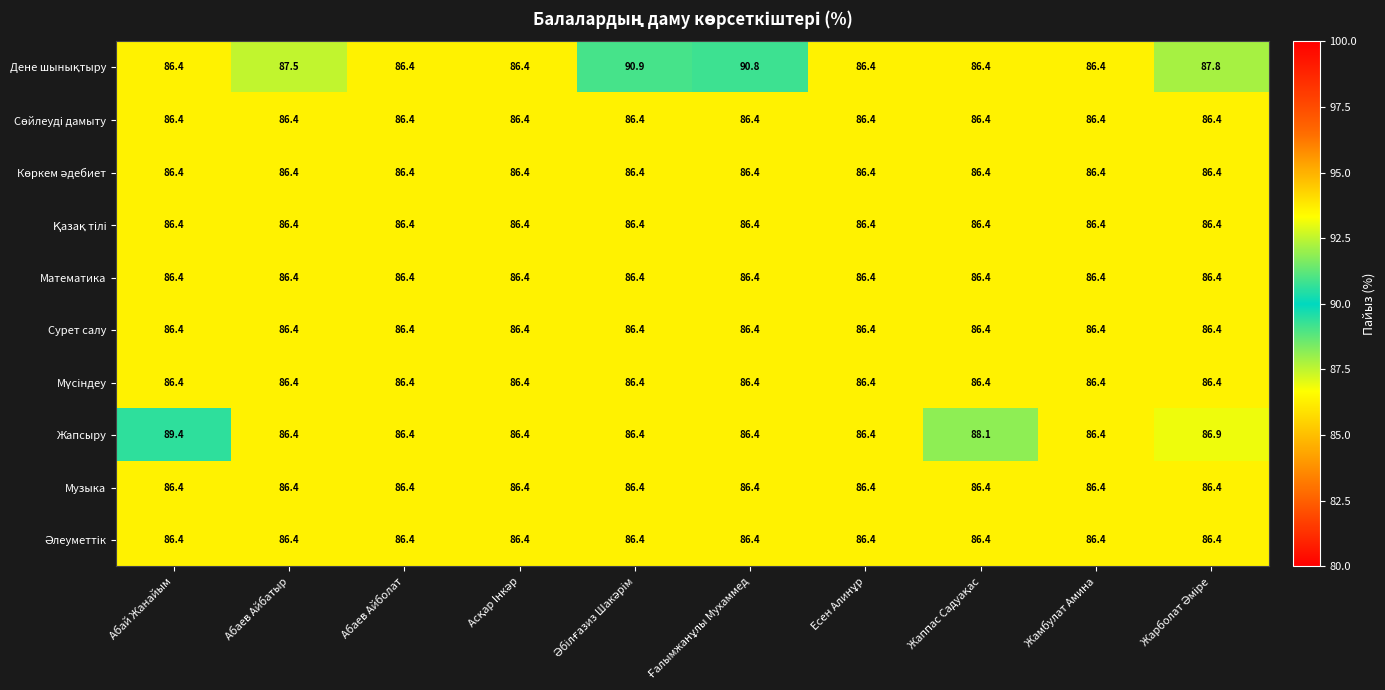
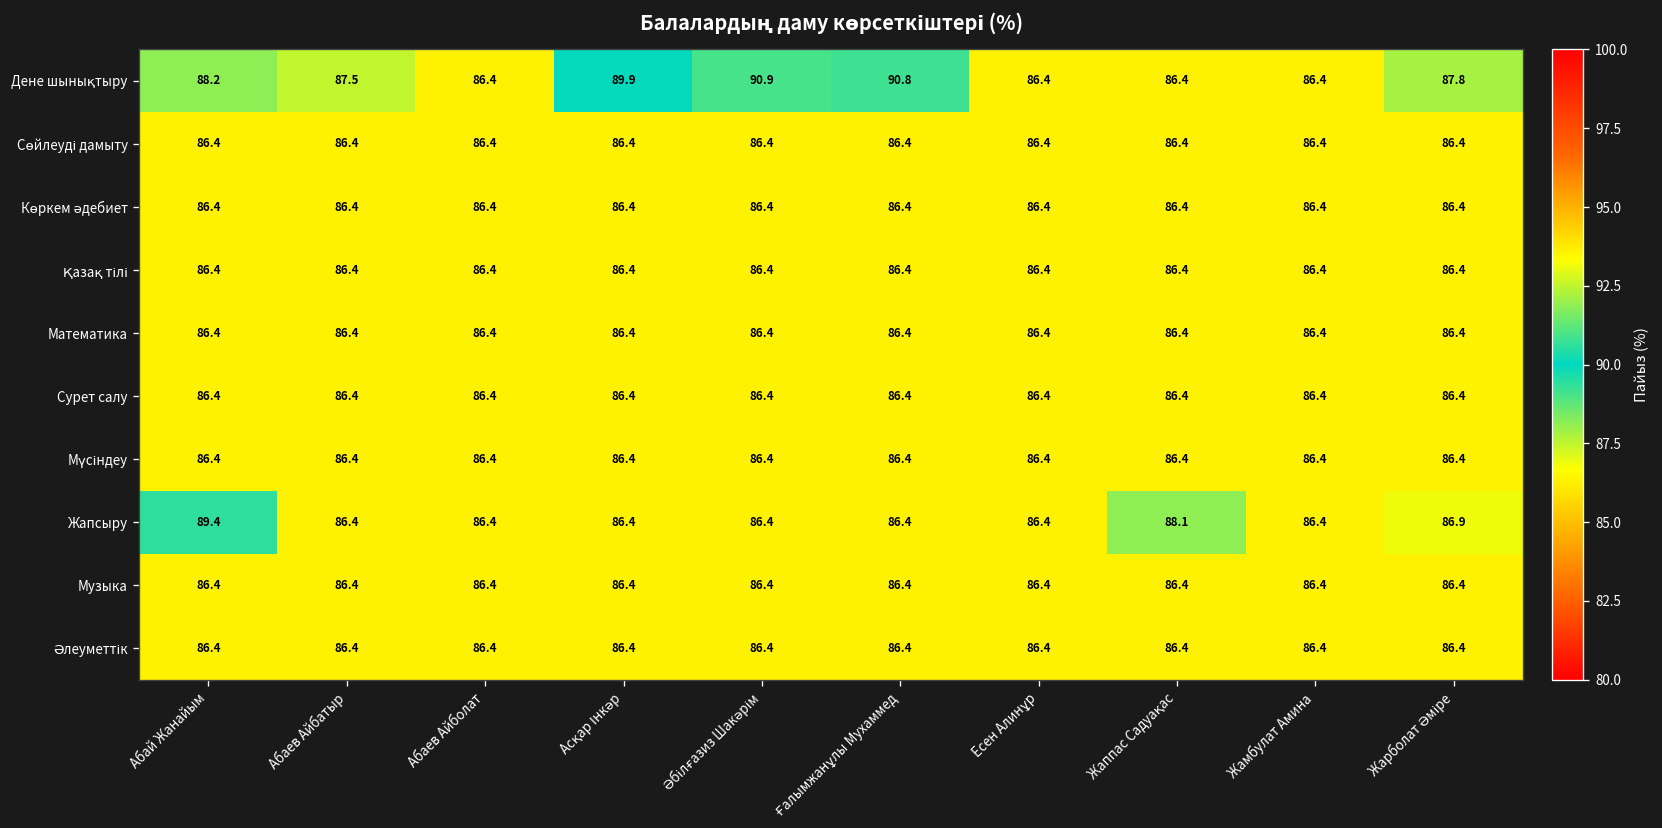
Дене шынықтыру, Абай Жанайым: 86.4 -> 88.2
Дене шынықтыру, Асқар Інкәр: 86.4 -> 89.9
